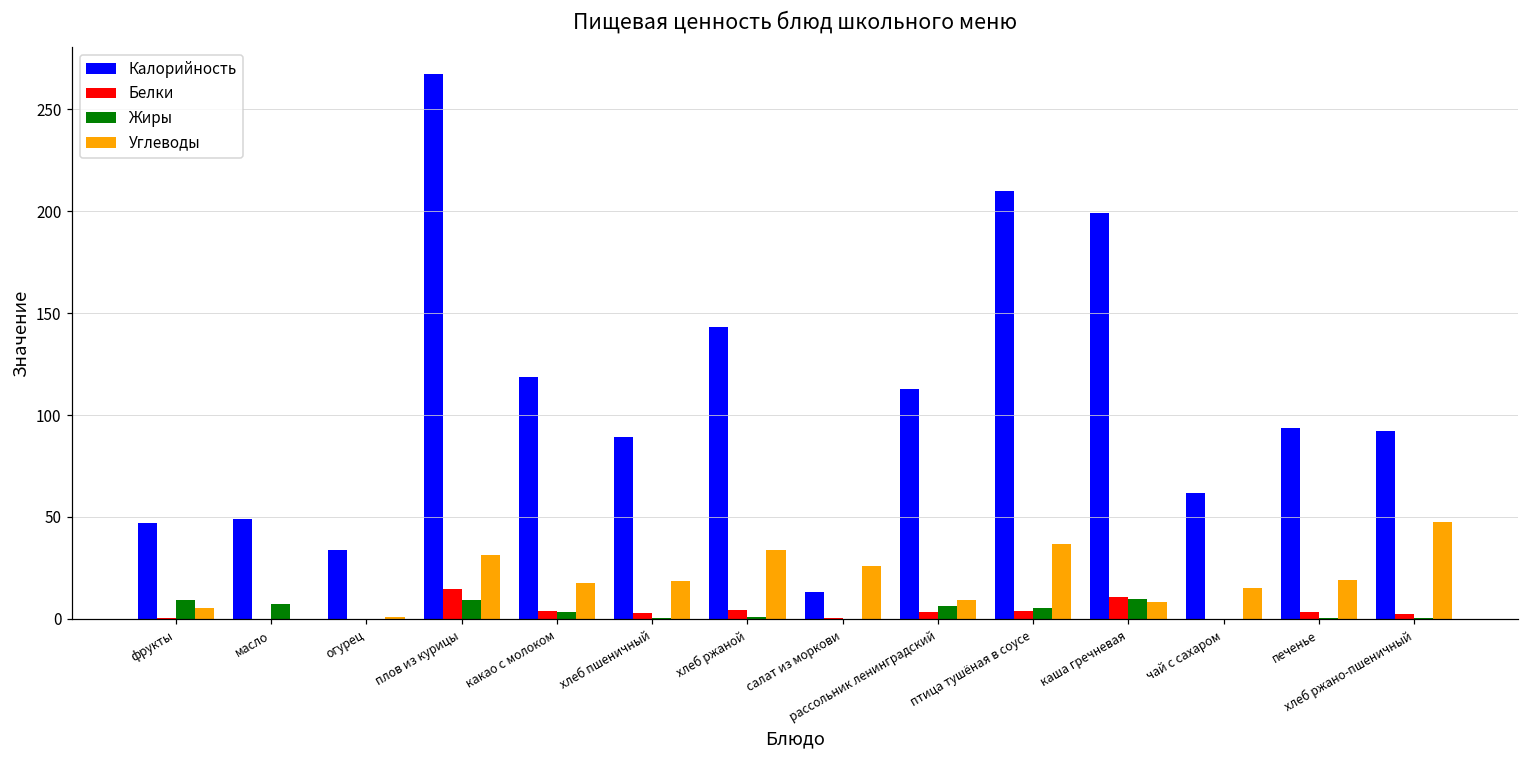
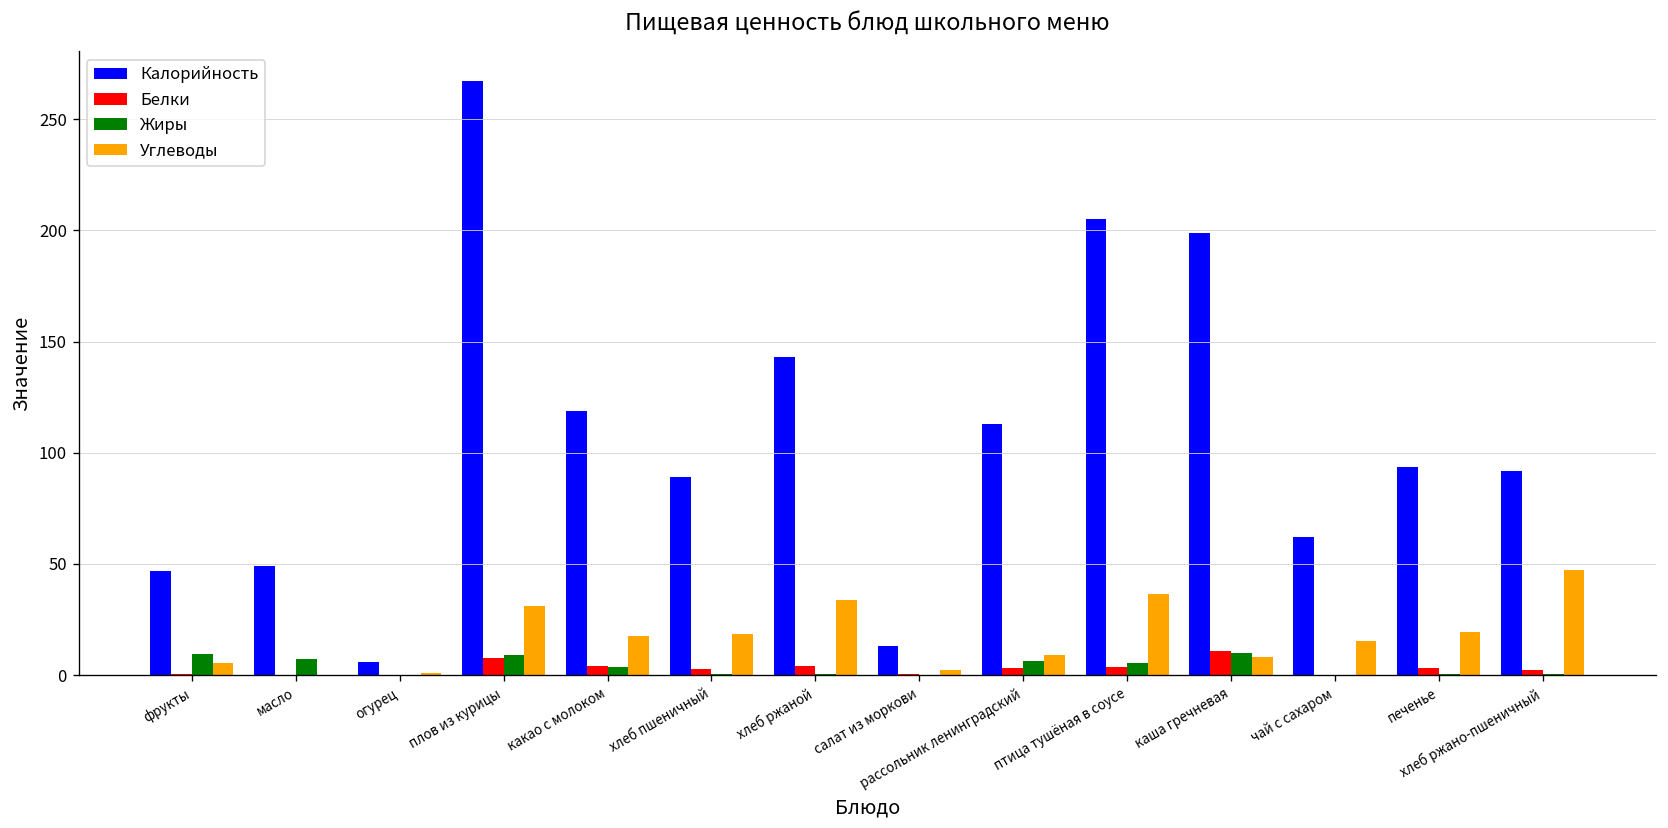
Калорийность, огурец: 34 -> 6
Белки, плов из курицы: 15 -> 8
Углеводы, салат из моркови: 26 -> 2
Калорийность, птица тушёная в соусе: 210 -> 205
